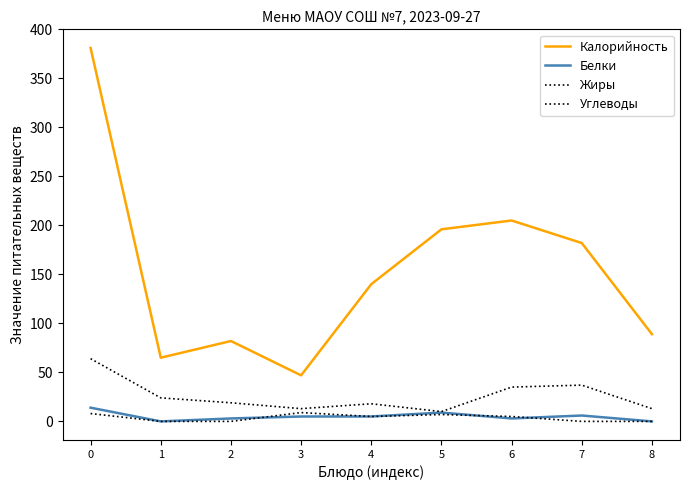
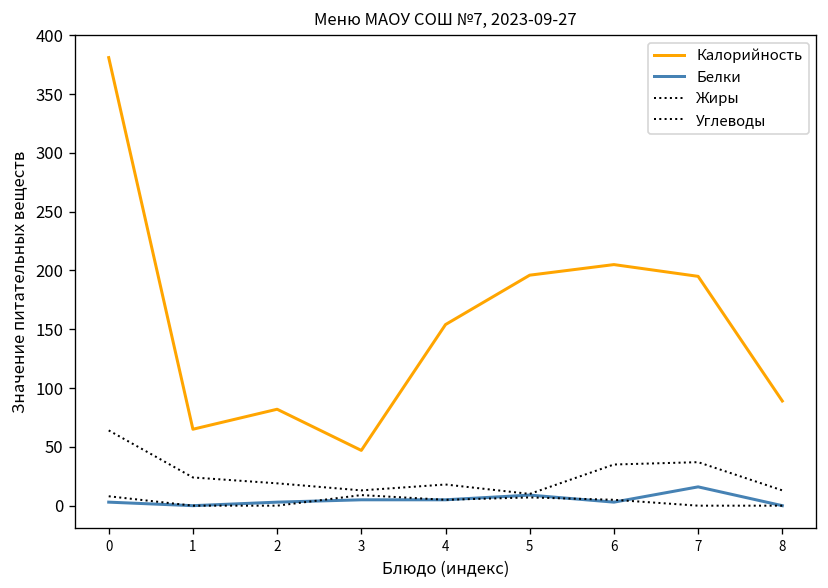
Белки, 0: 10 -> 0
Калорийность, 4: 140 -> 150
Калорийность, 7: 180 -> 200
Белки, 7: 10 -> 20
